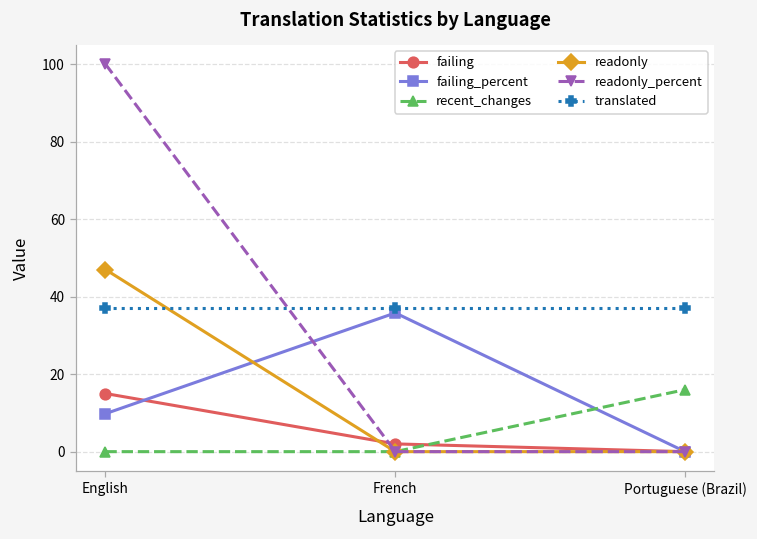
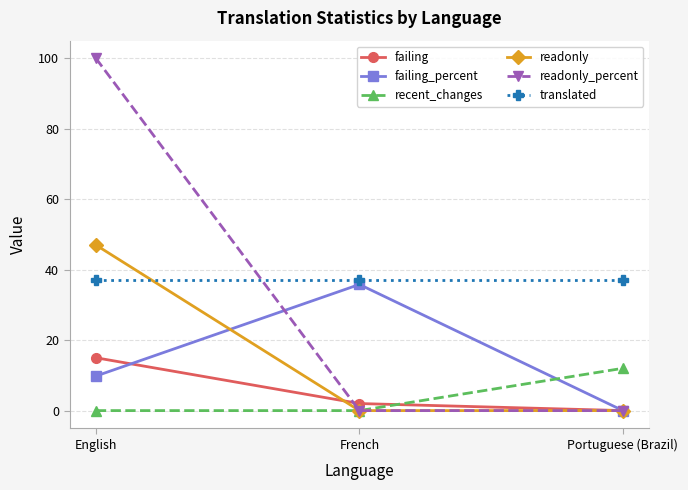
recent_changes, Portuguese (Brazil): 16 -> 12
